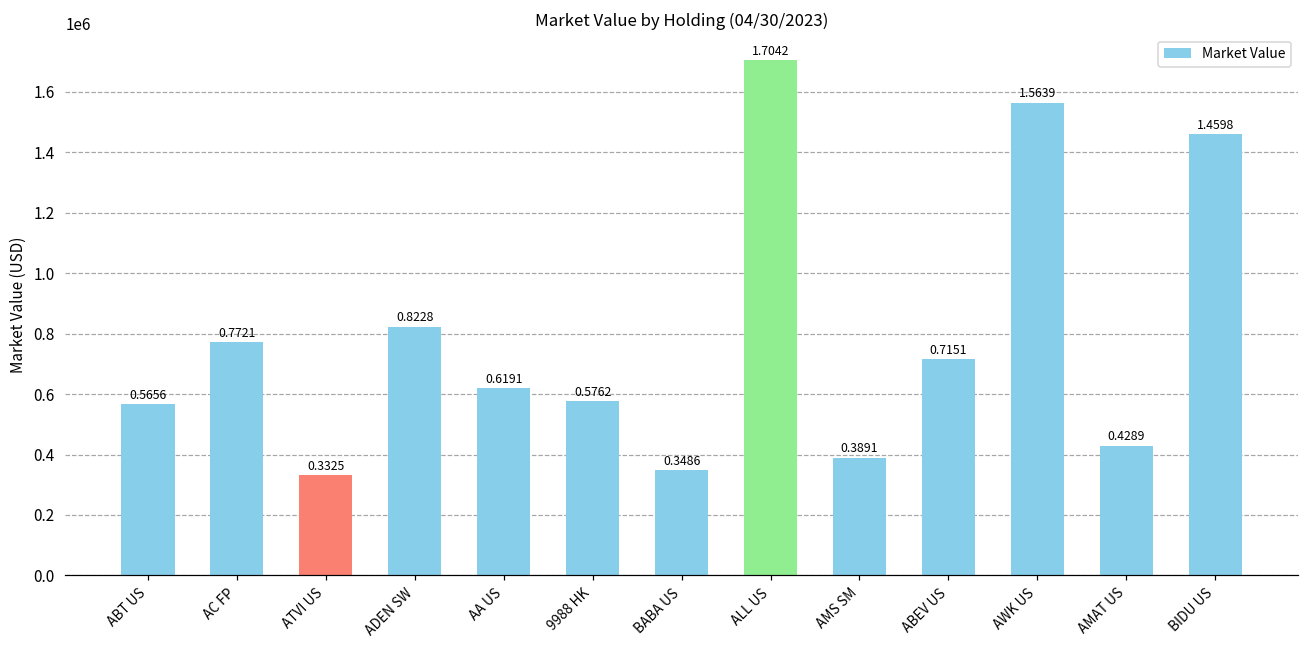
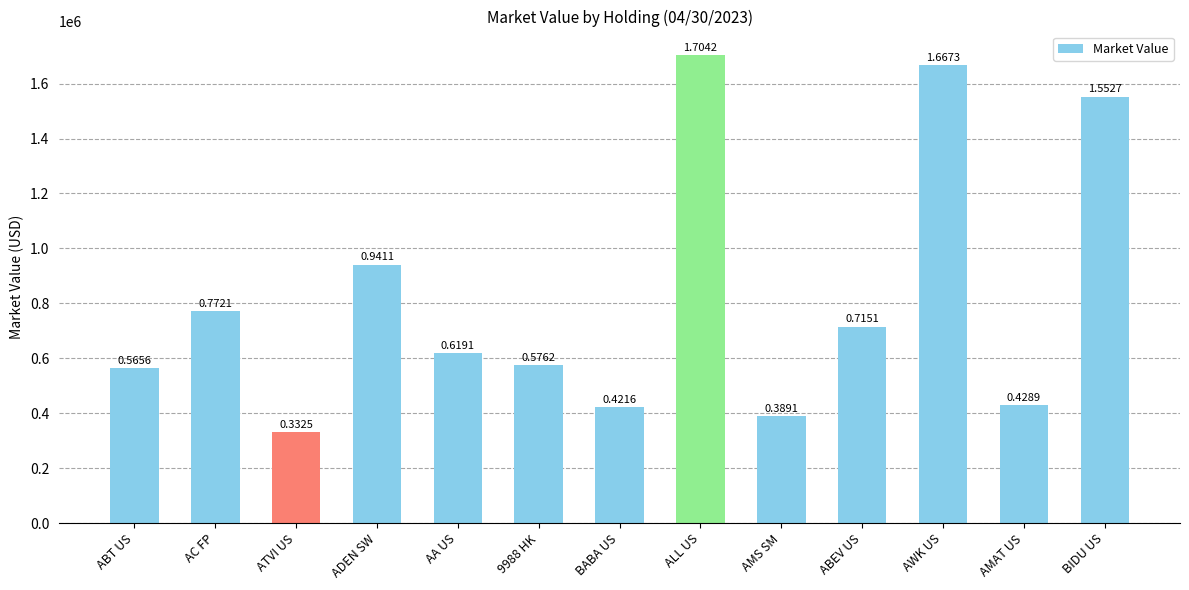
ADEN SW: 0.8228 -> 0.9411
BABA US: 0.3486 -> 0.4216
AWK US: 1.5639 -> 1.6673
BIDU US: 1.4598 -> 1.5527
